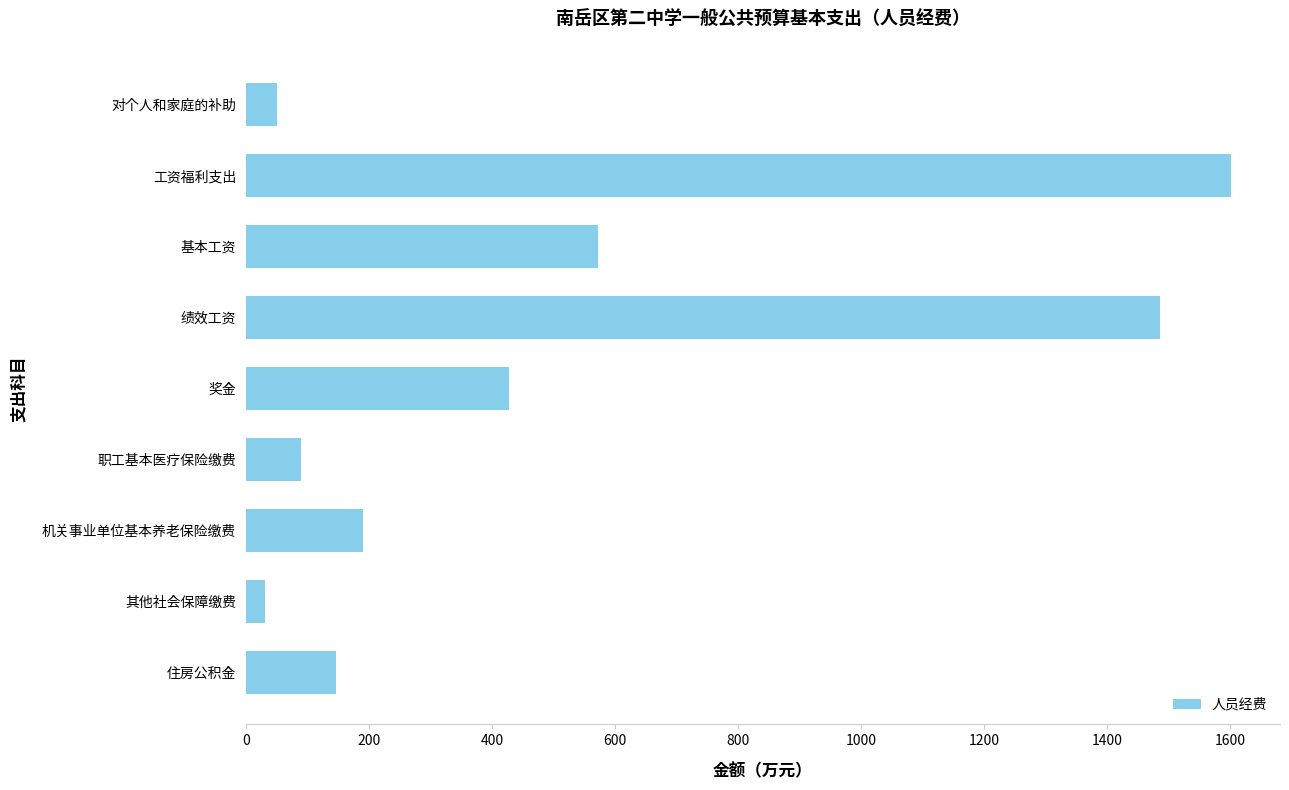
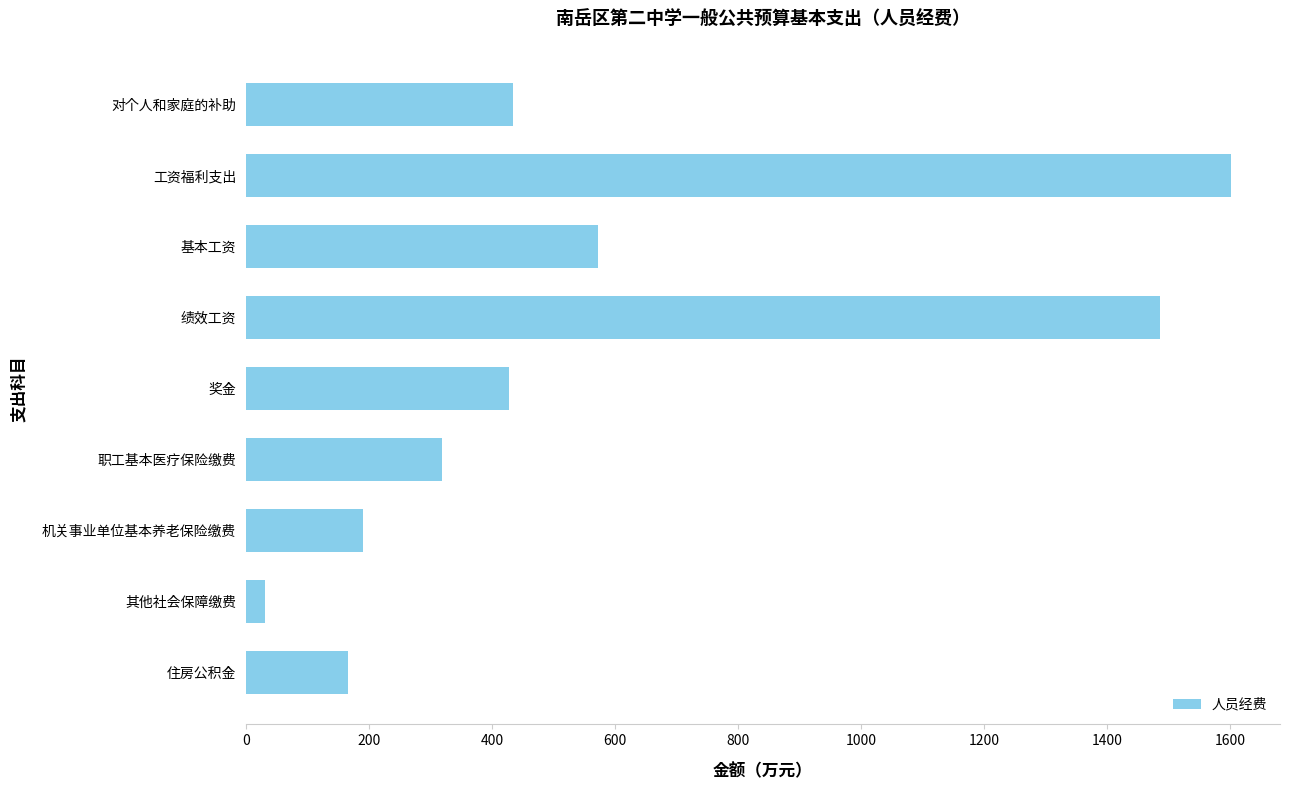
对个人和家庭的补助: 50 -> 430
职工基本医疗保险缴费: 90 -> 320
住房公积金: 150 -> 170
